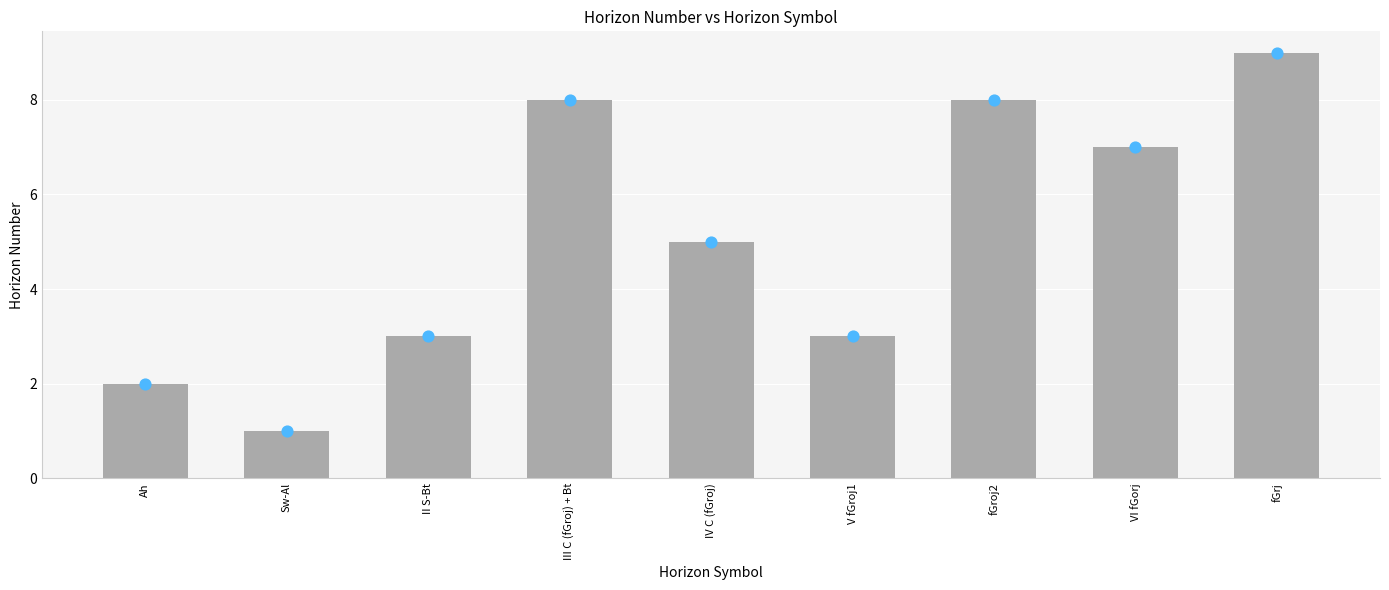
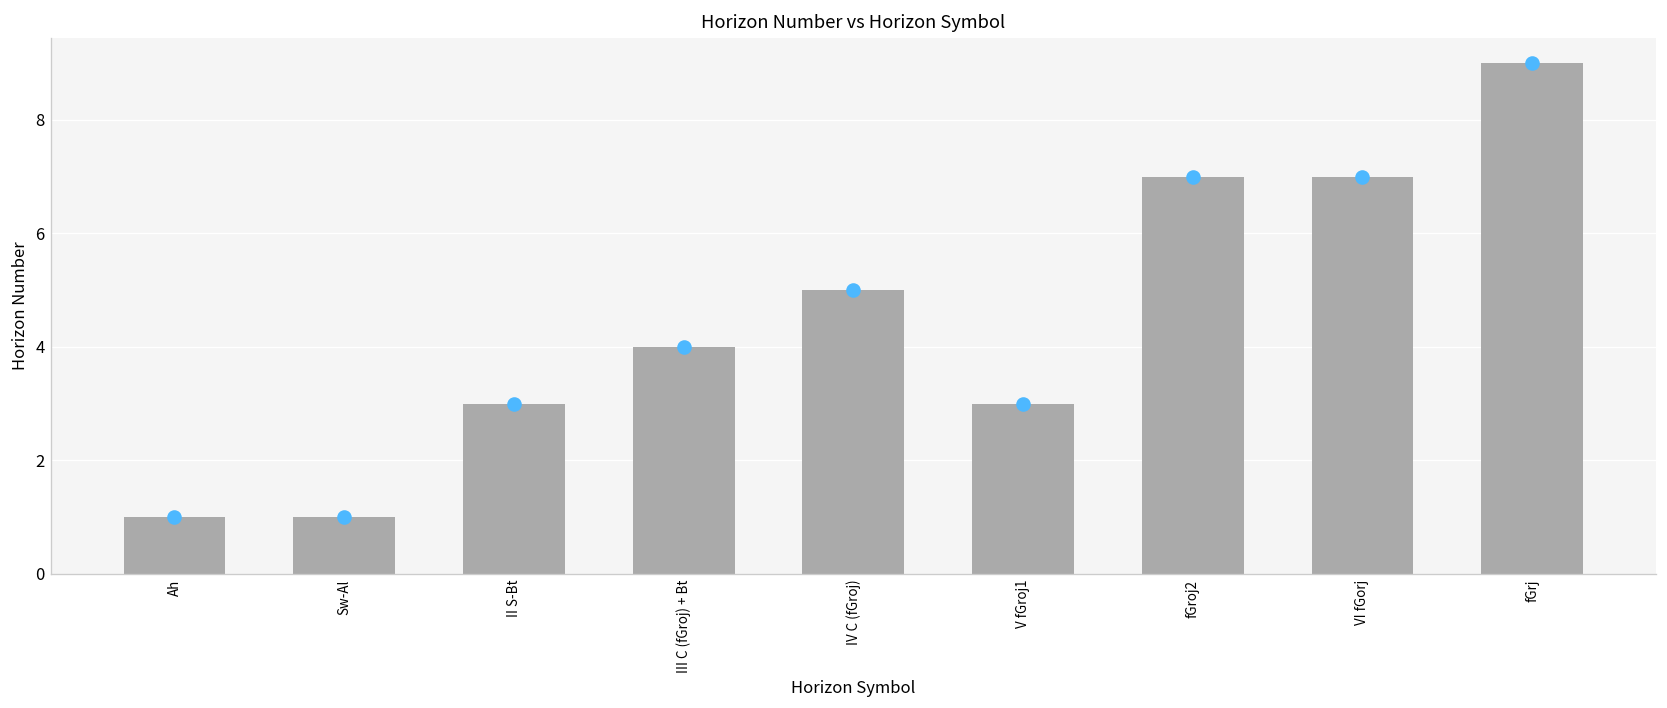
Ah: 2 -> 1
III C (fGroj) + Bt: 8 -> 4
fGroj2: 8 -> 7
